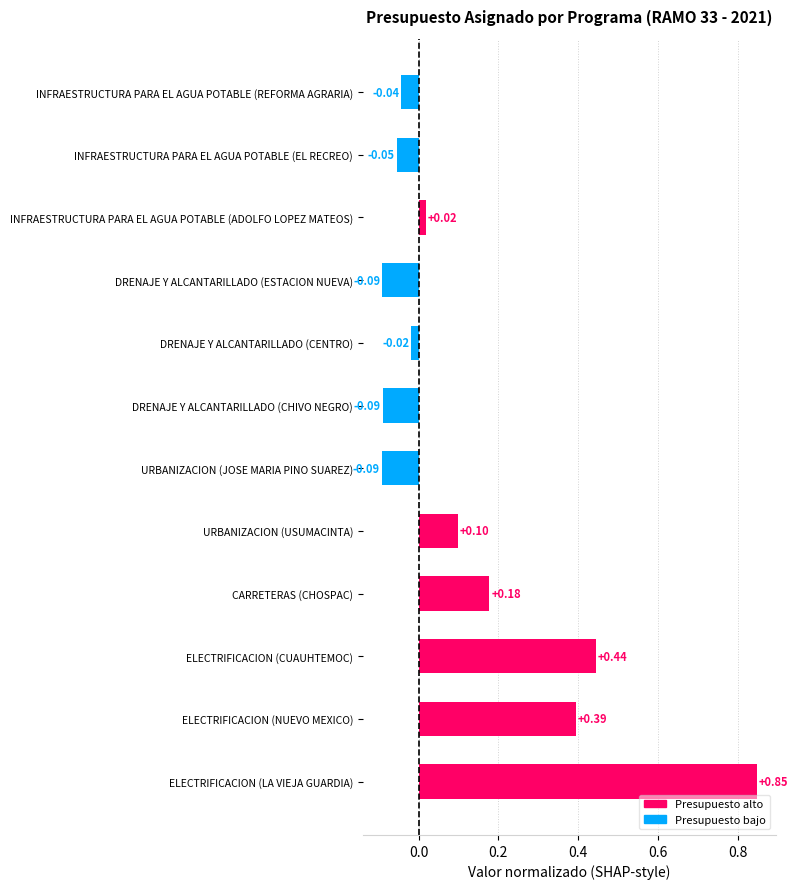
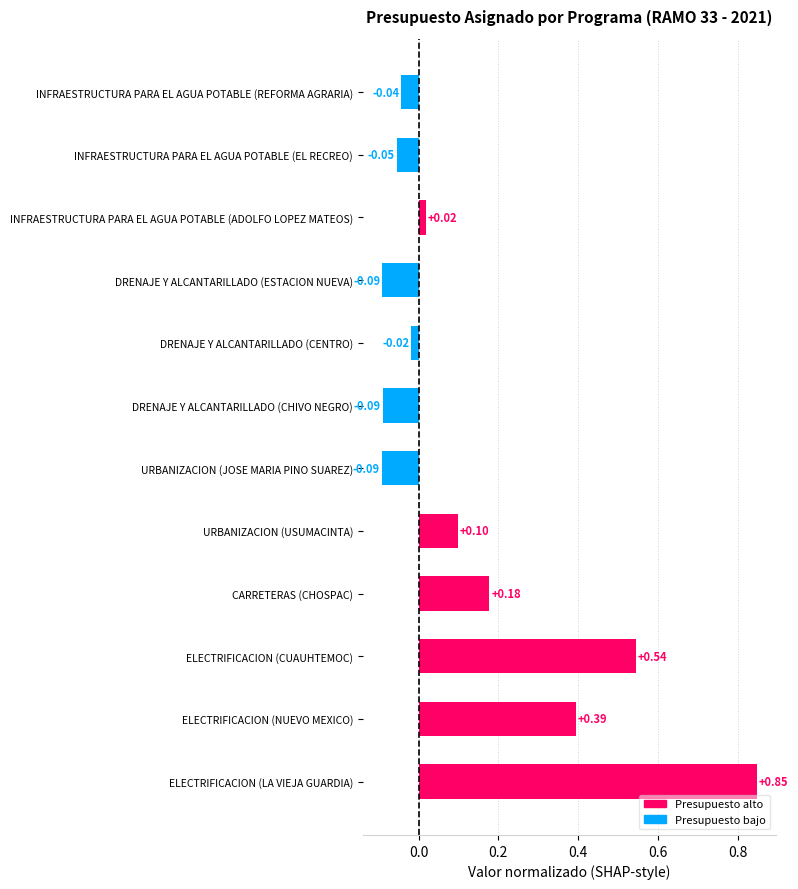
ELECTRIFICACION (CUAUHTEMOC): +0.44 -> +0.54
